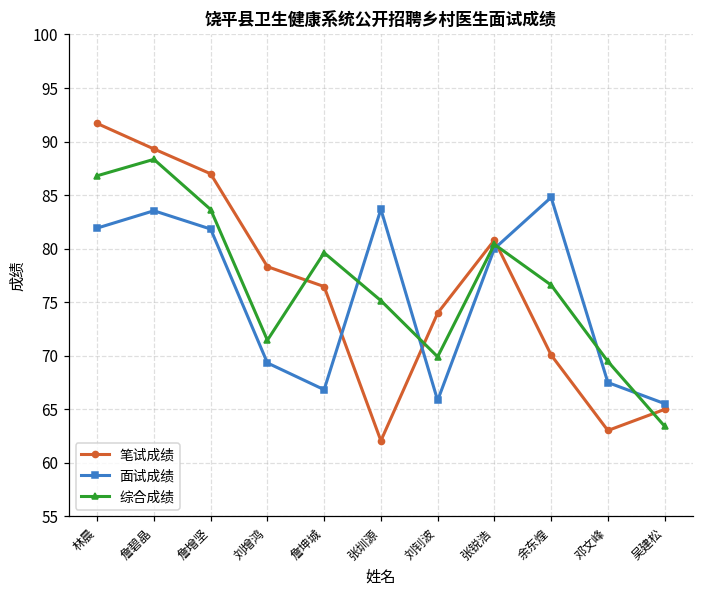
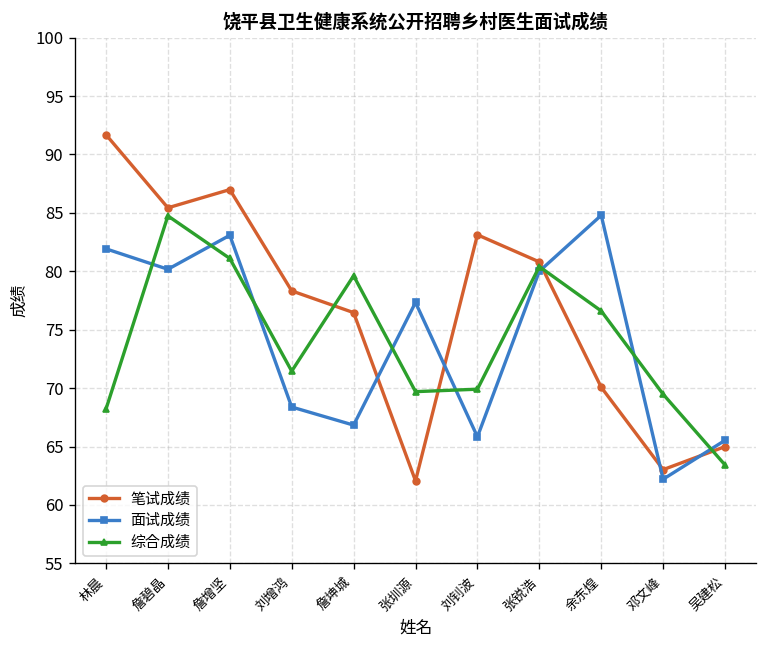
综合成绩, 林晨: 87 -> 68
笔试成绩, 詹碧晶: 89 -> 85
面试成绩, 詹碧晶: 84 -> 80
综合成绩, 詹碧晶: 88 -> 85
面试成绩, 詹增坚: 82 -> 83
综合成绩, 詹增坚: 84 -> 81
面试成绩, 刘增鸿: 69 -> 68
面试成绩, 张圳源: 84 -> 77
综合成绩, 张圳源: 75 -> 70
笔试成绩, 刘钊波: 74 -> 83
面试成绩, 邓文峰: 68 -> 62
